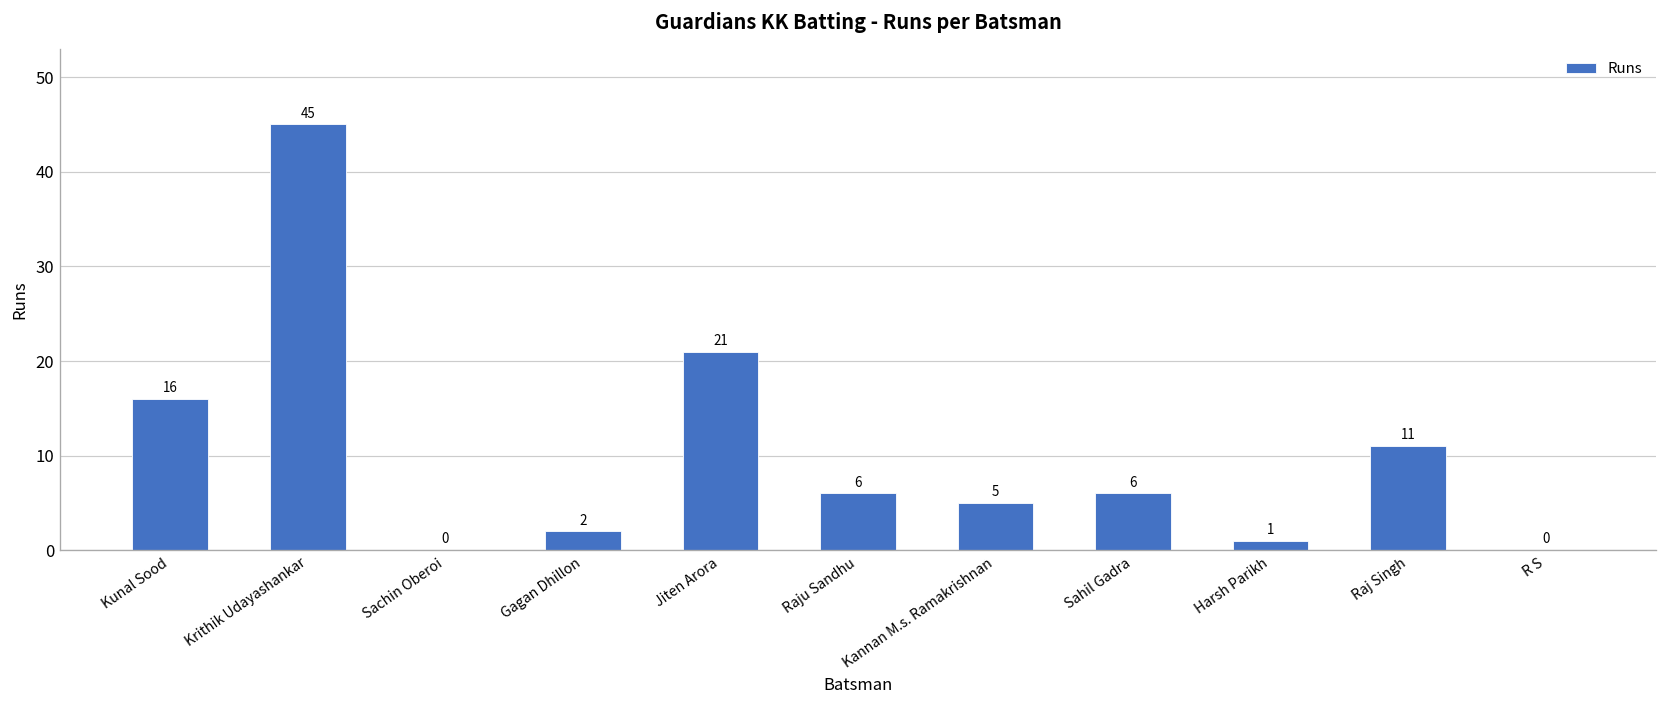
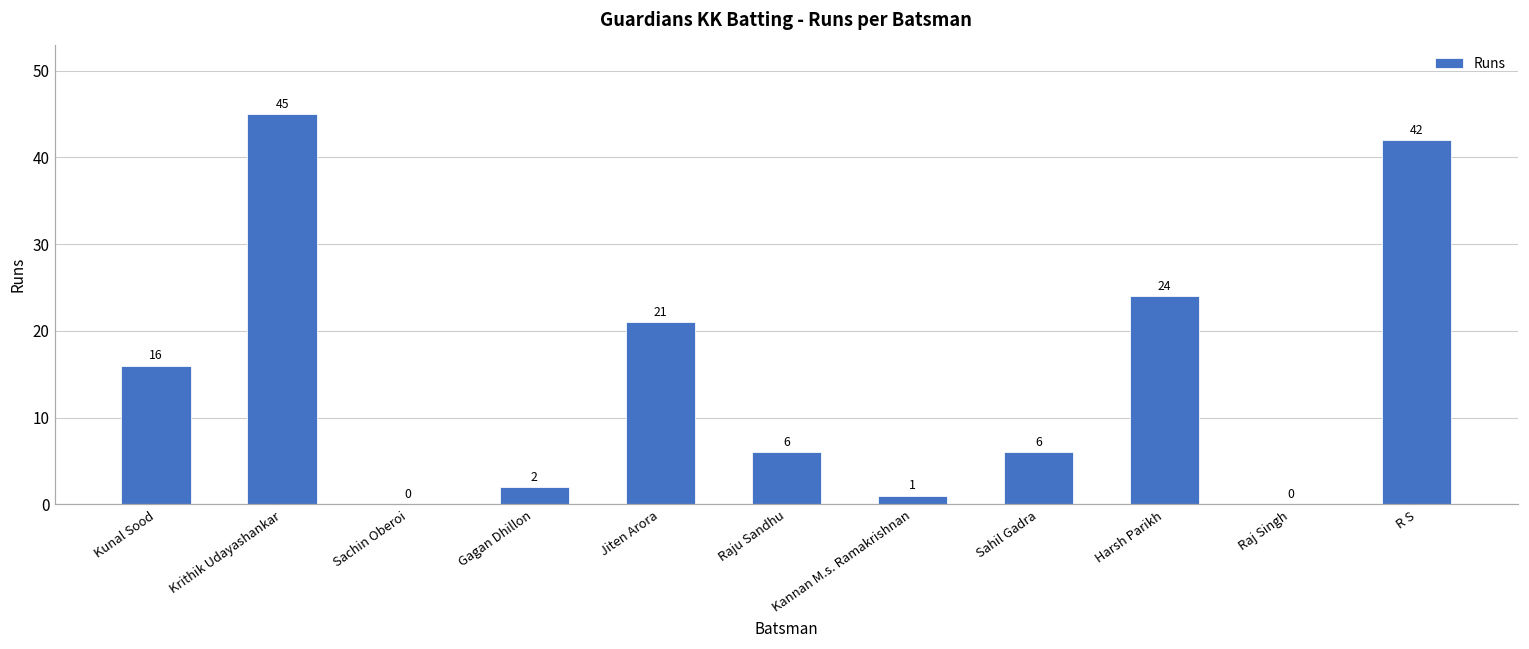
Kannan M.s. Ramakrishnan: 5 -> 1
Harsh Parikh: 1 -> 24
Raj Singh: 11 -> 0
R S: 0 -> 42
